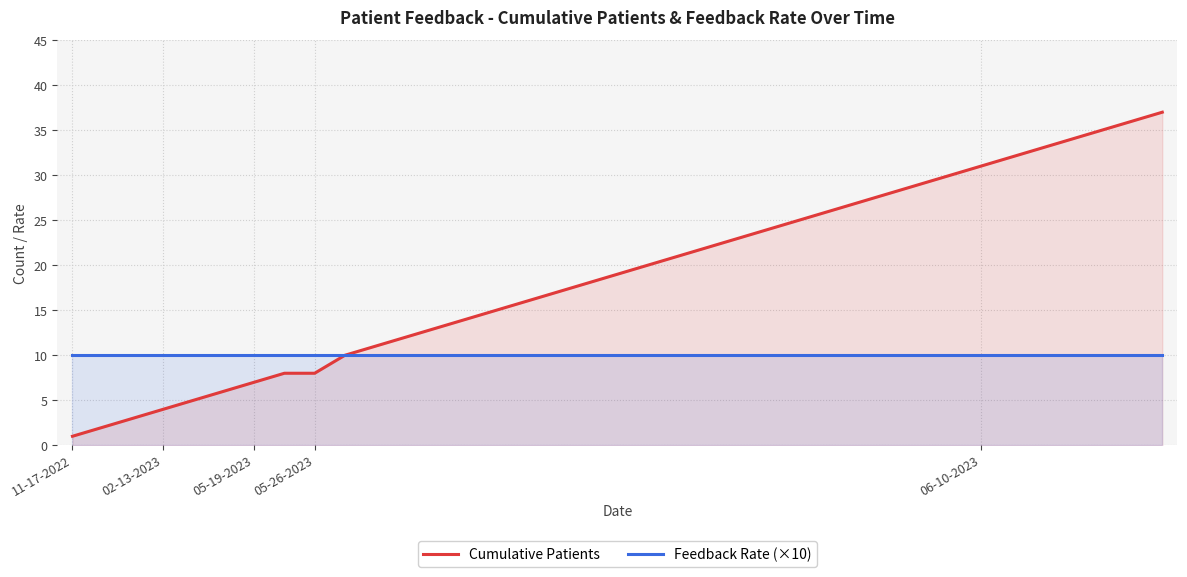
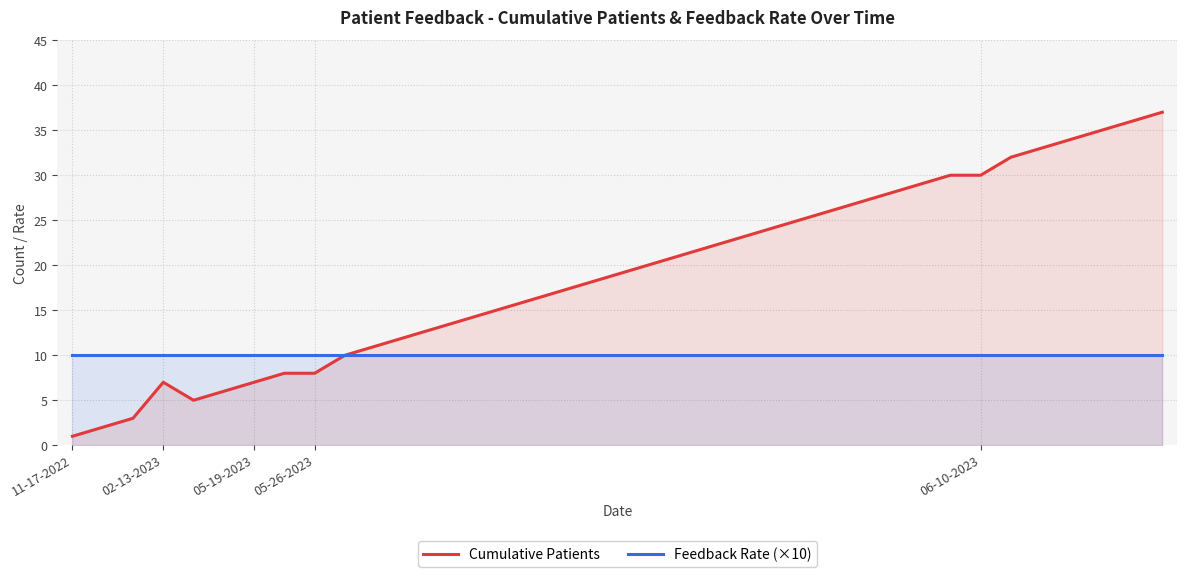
Cumulative Patients, 02-13-2023: 4 -> 7
Cumulative Patients, 06-10-2023: 31 -> 30
